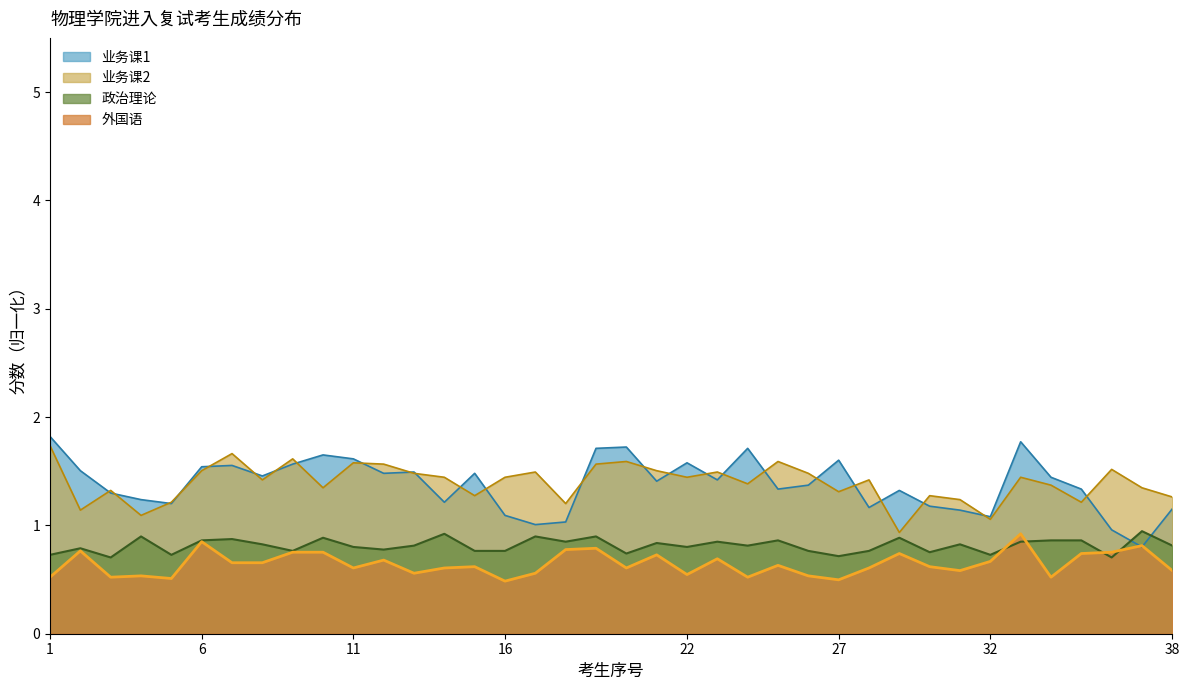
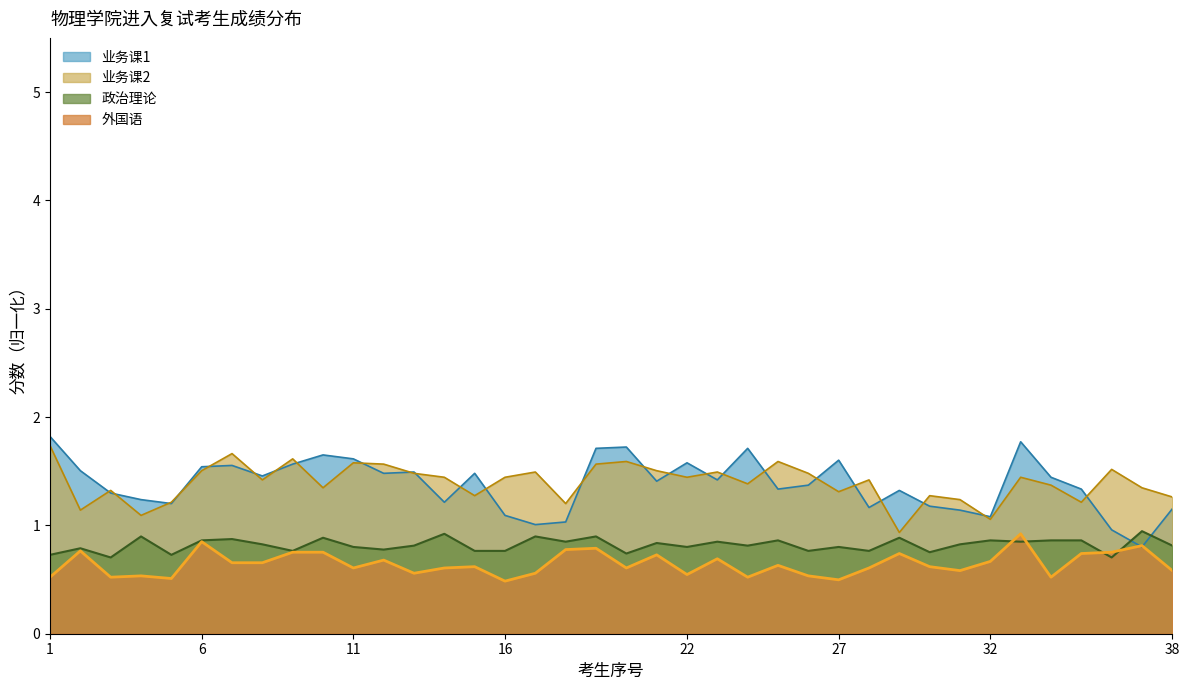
政治理论, 27: 0.72 -> 0.80
政治理论, 32: 0.73 -> 0.86
